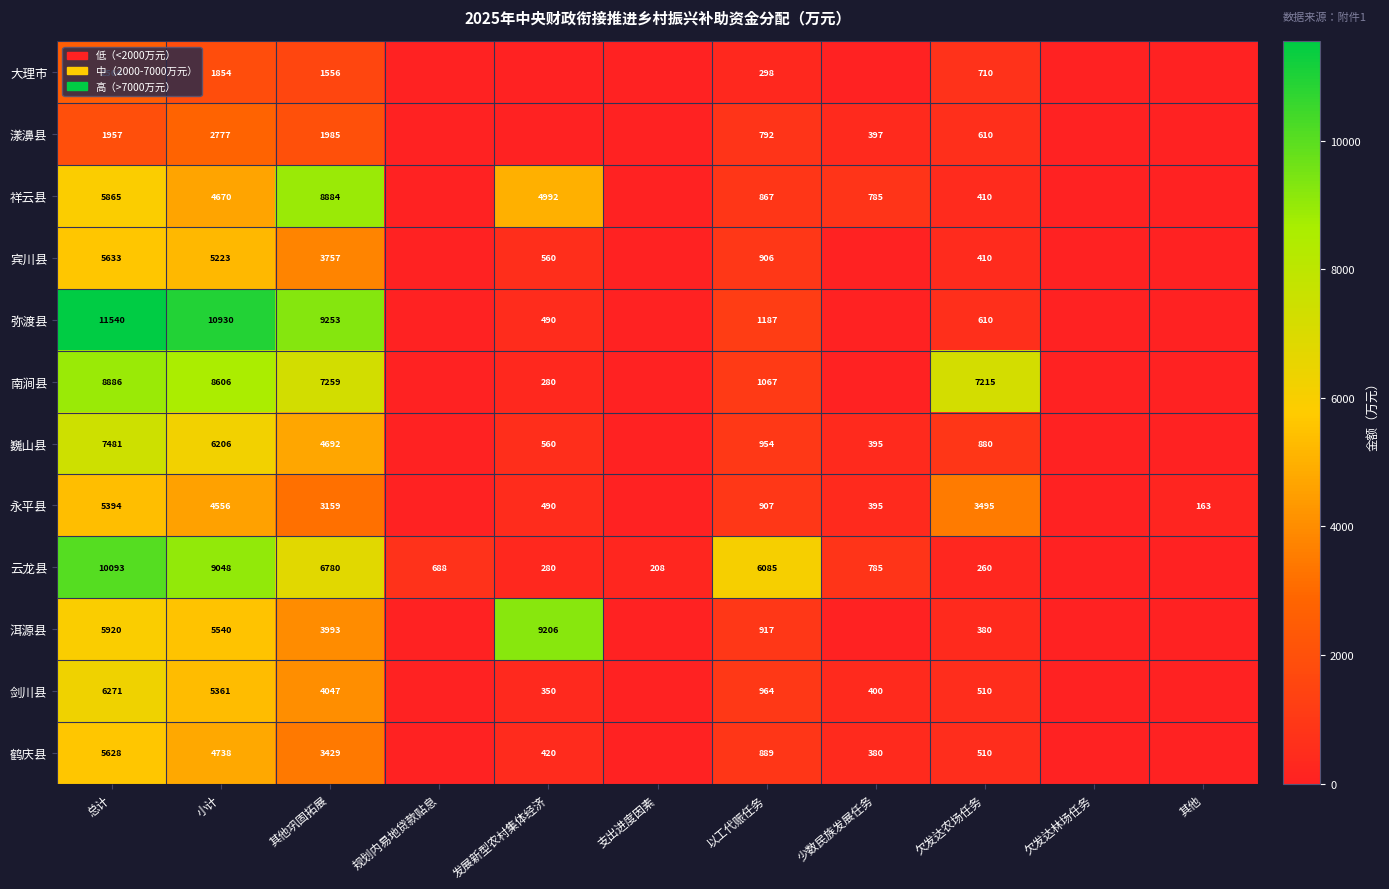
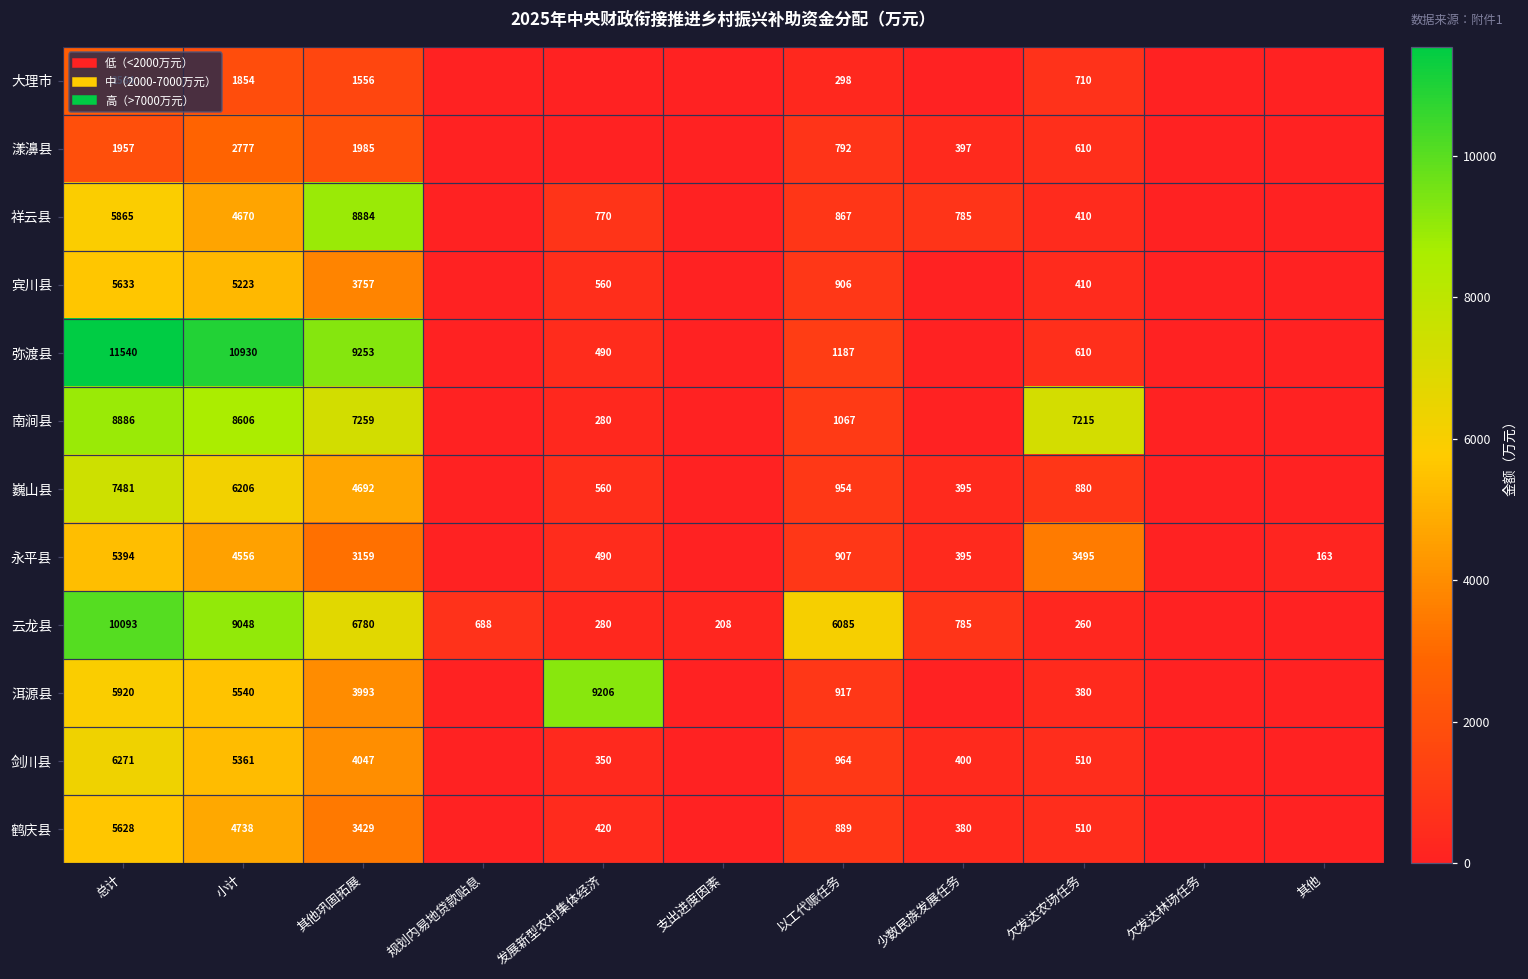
祥云县, 发展新型农村集体经济: 4992 -> 770
